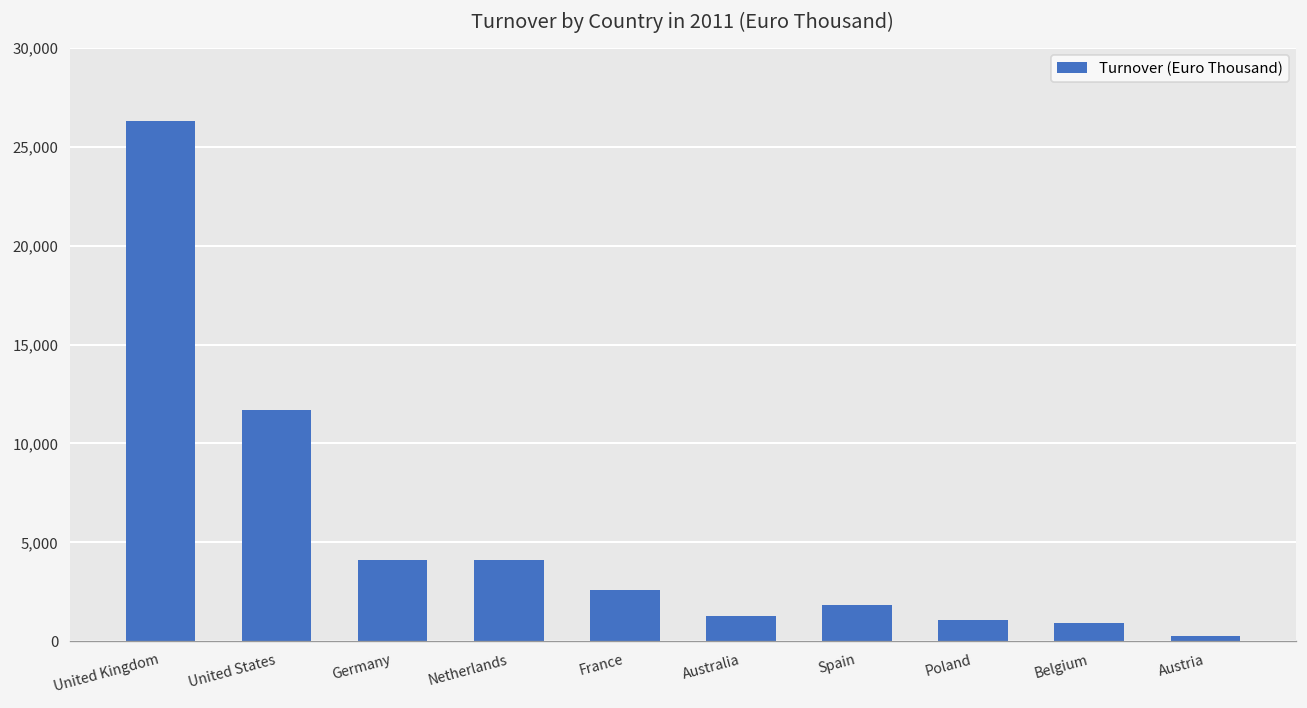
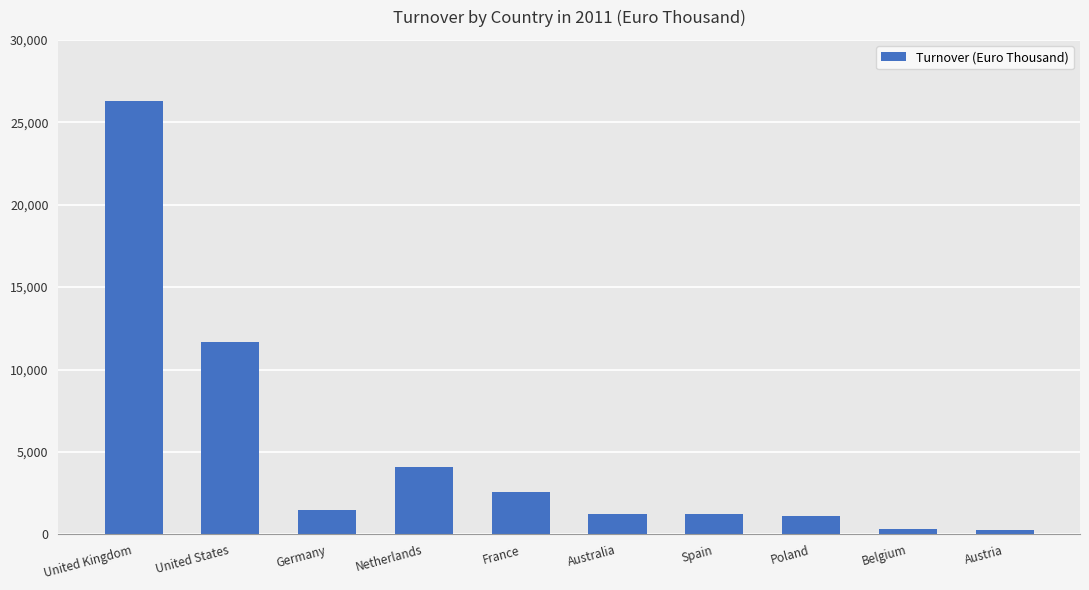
Germany: 4,100 -> 1,500
Spain: 1,800 -> 1,200
Belgium: 900 -> 300
